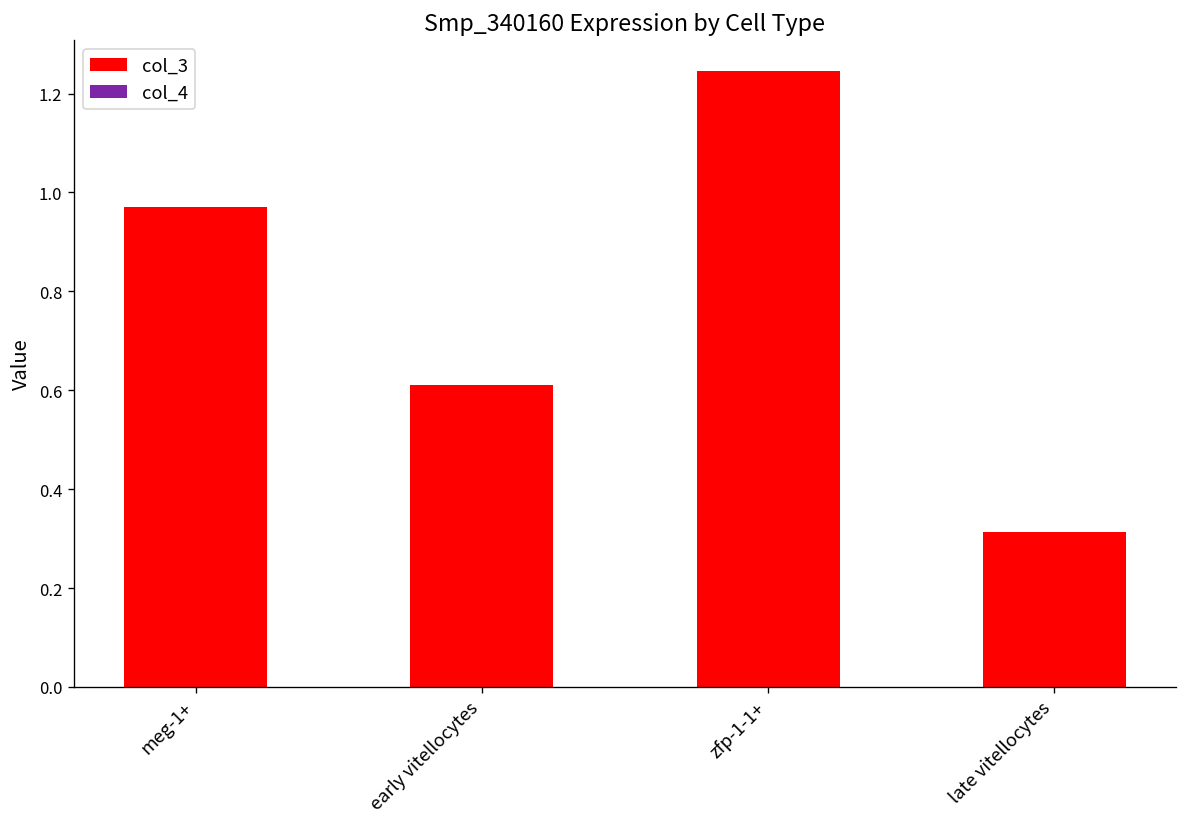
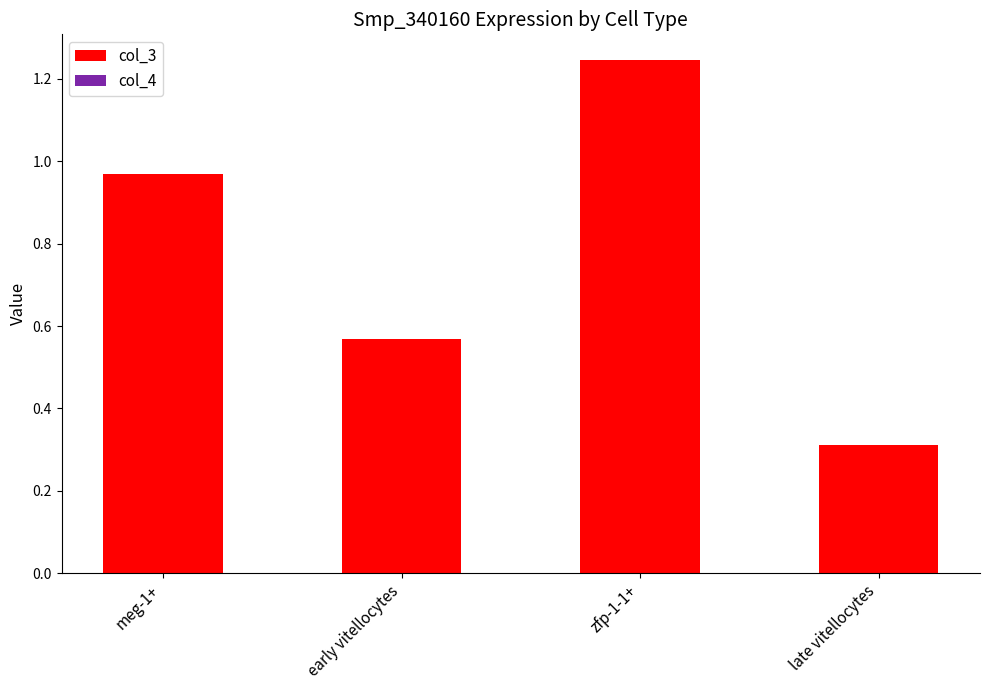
col_3, early vitellocytes: 0.61 -> 0.57
